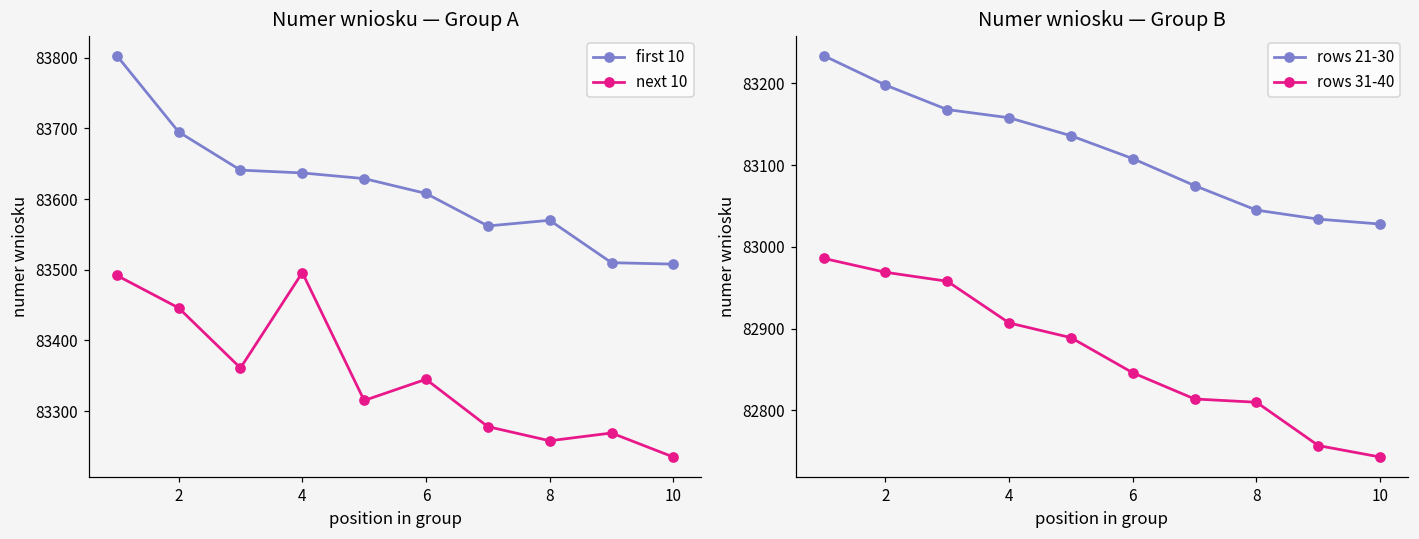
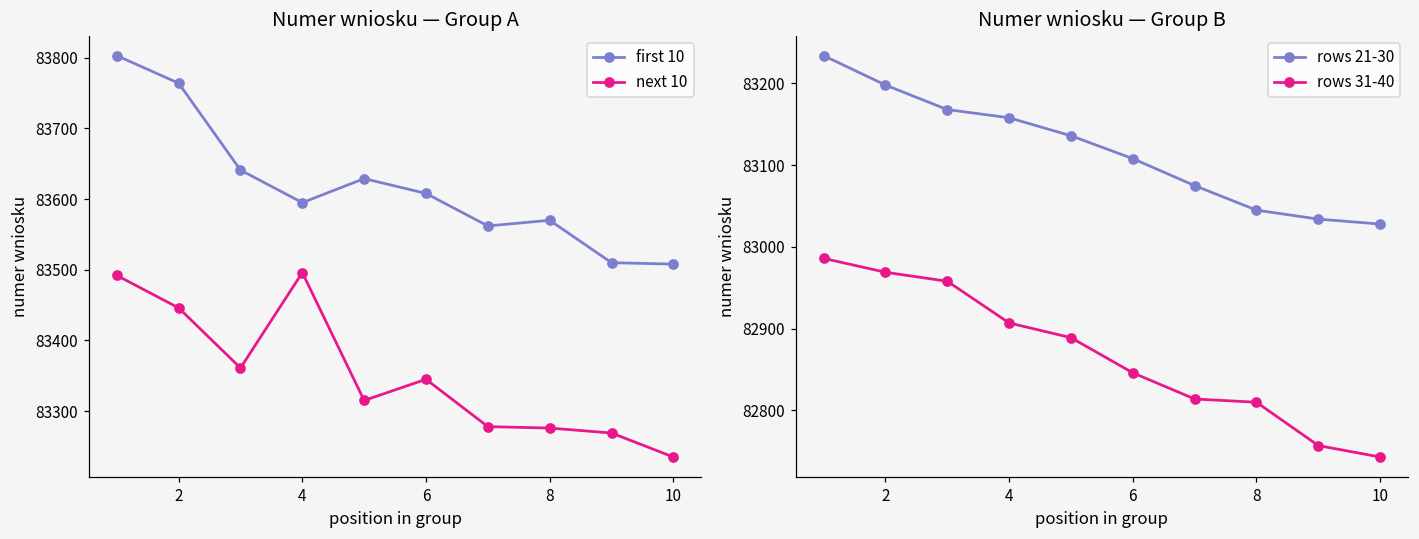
Numer wniosku — Group A, first 10, 2: 83700 -> 83760
Numer wniosku — Group A, first 10, 4: 83640 -> 83600
Numer wniosku — Group A, next 10, 8: 83260 -> 83280
